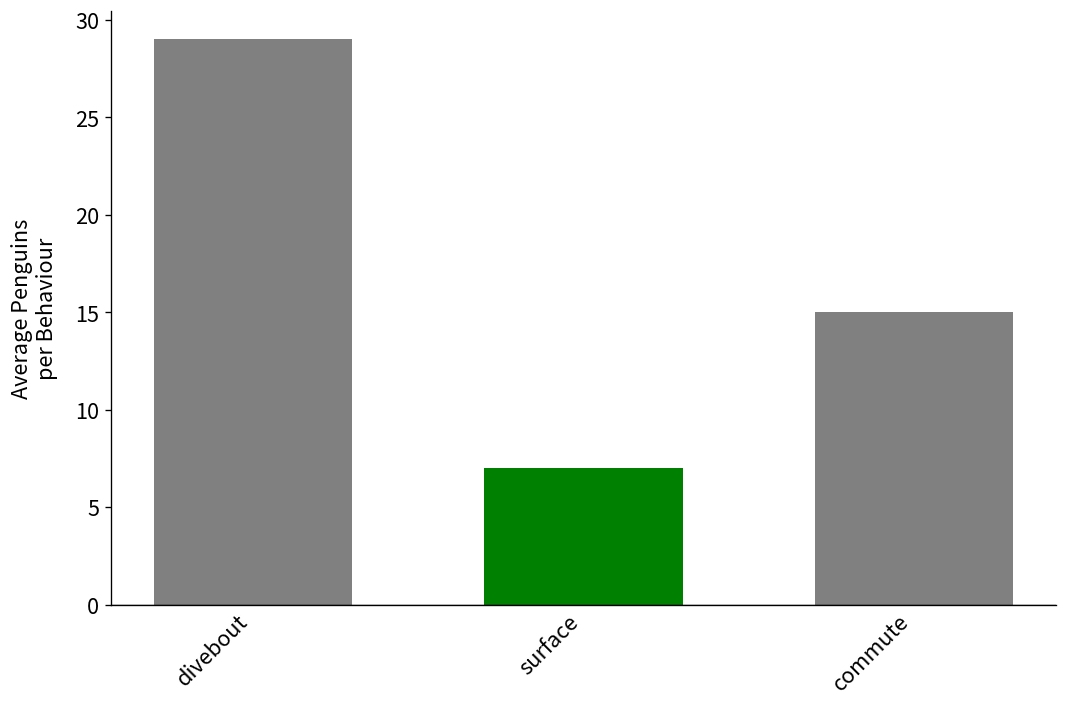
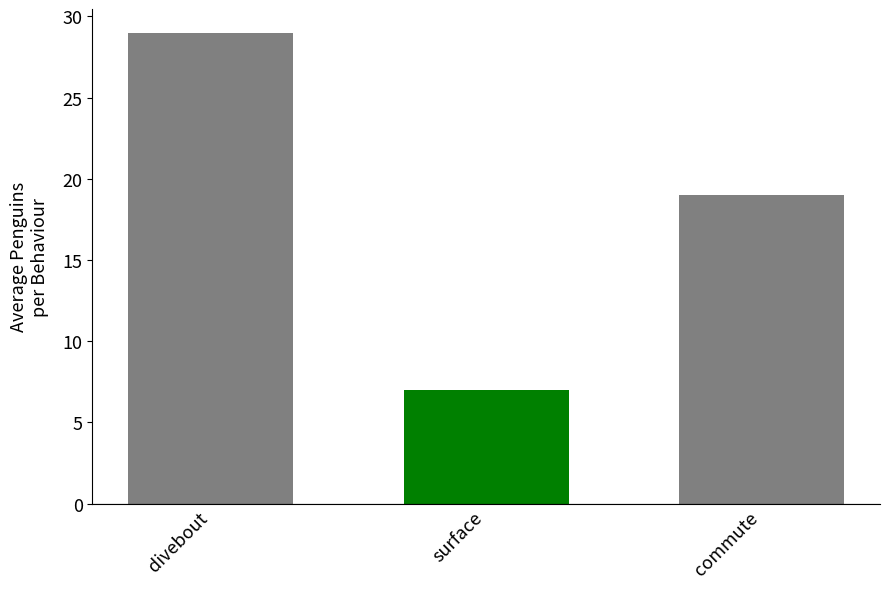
commute: 15 -> 19
